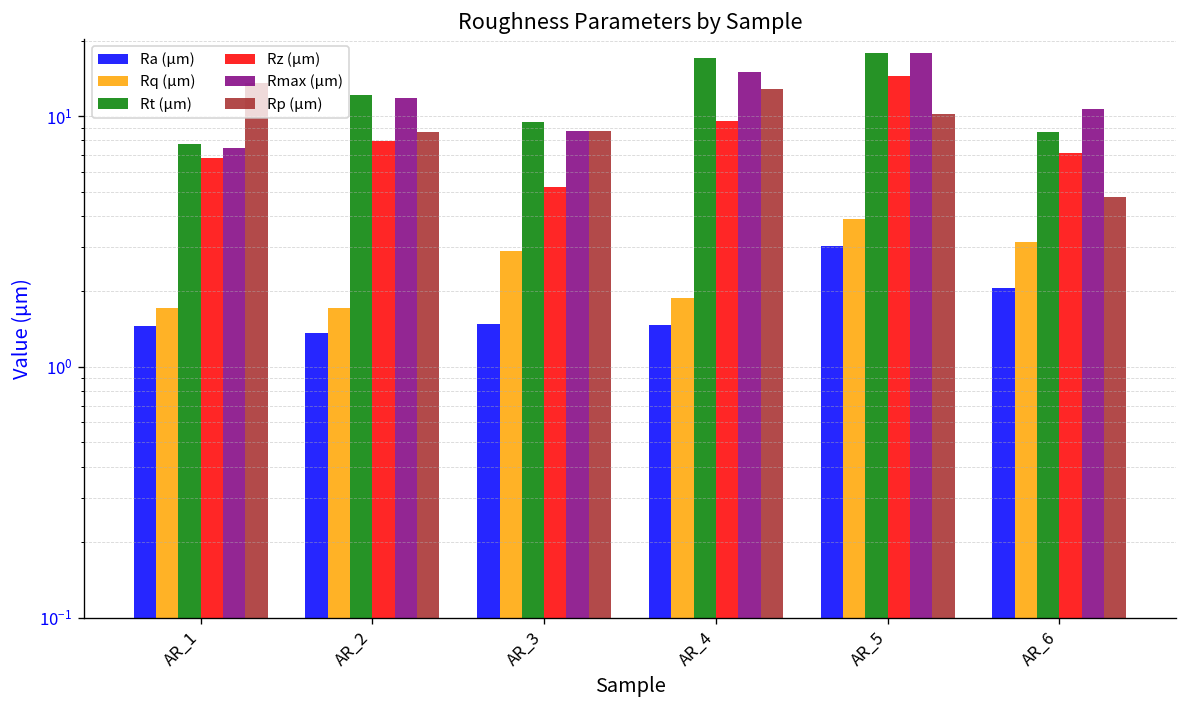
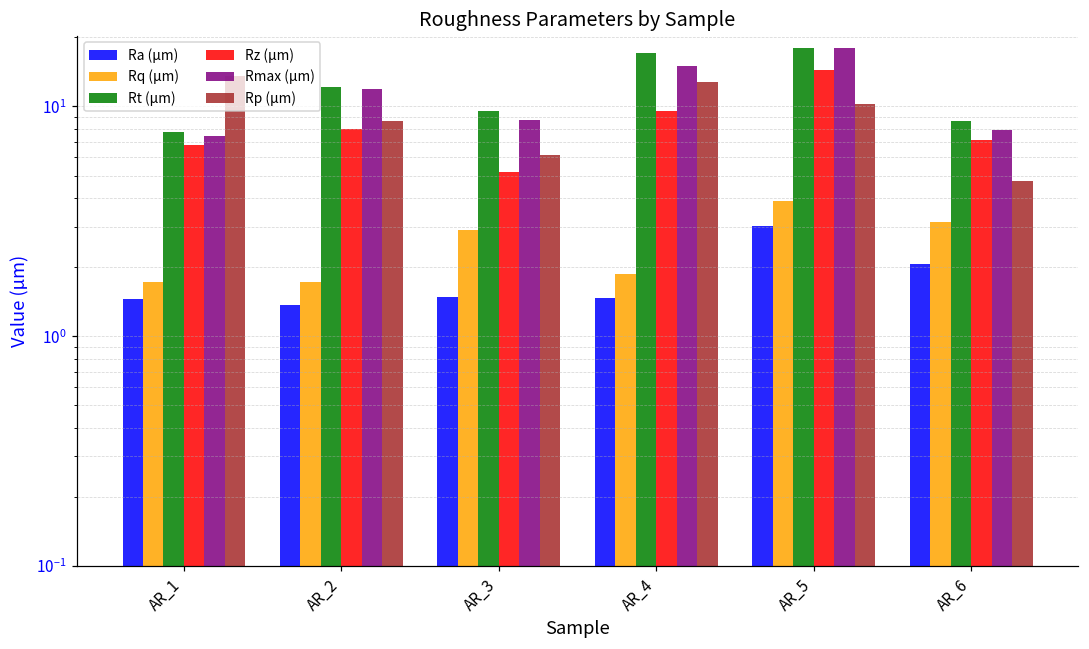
Rp (µm), AR_3: 8.7 -> 6.2
Rmax (µm), AR_6: 11 -> 7.9
